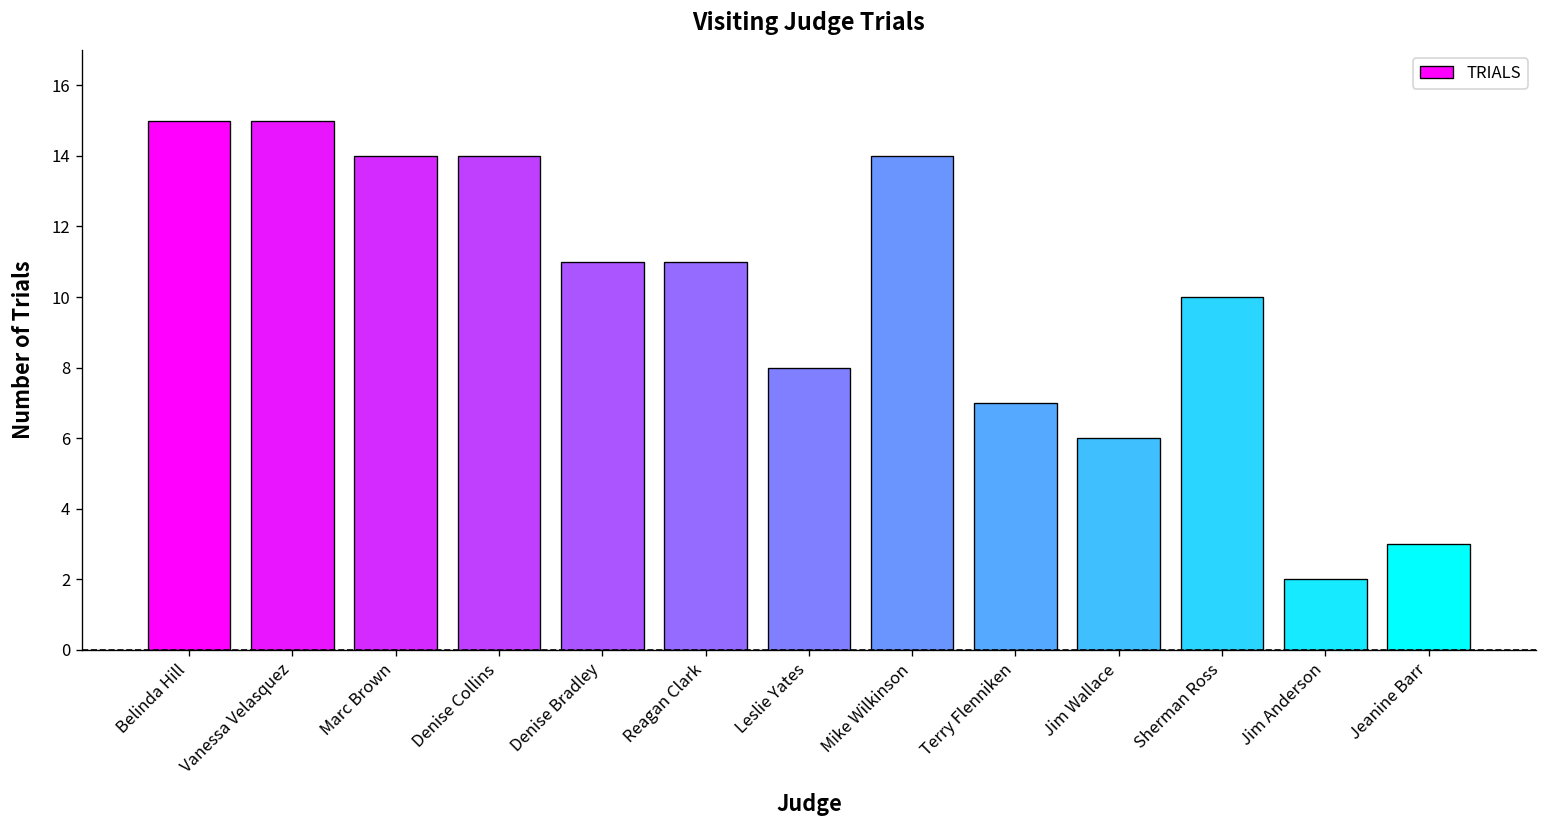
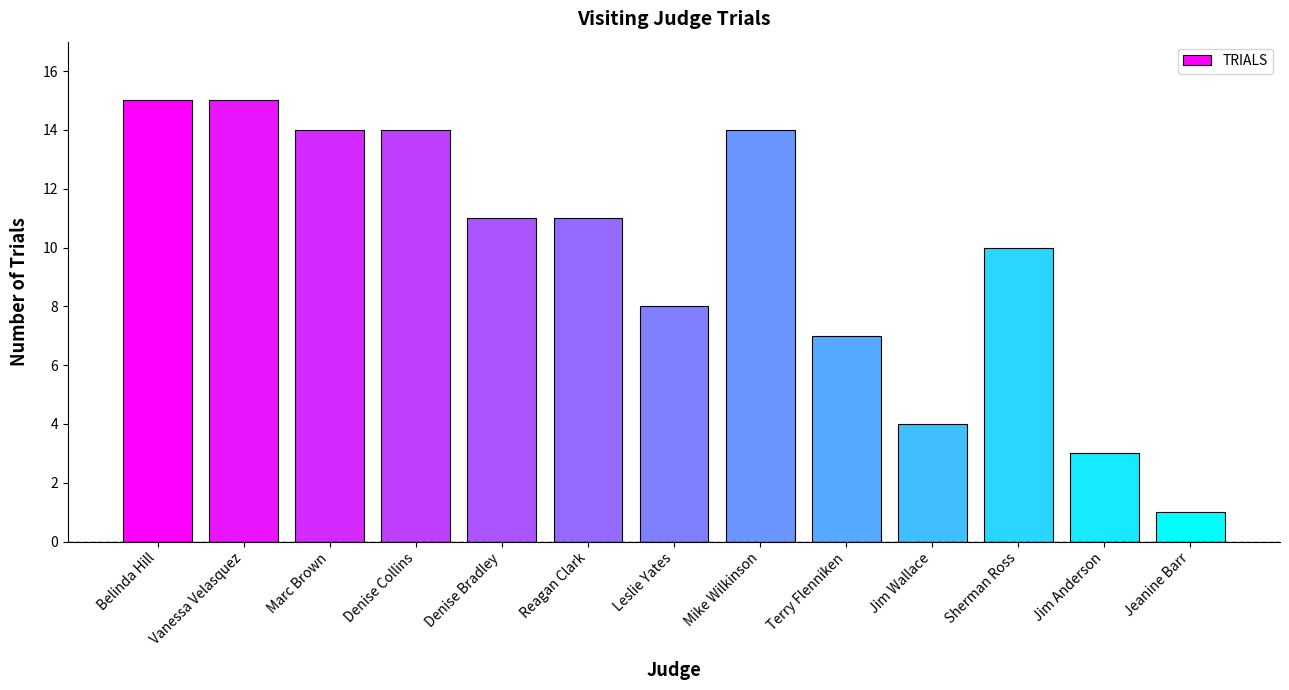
Jim Wallace: 6 -> 4
Jim Anderson: 2 -> 3
Jeanine Barr: 3 -> 1
